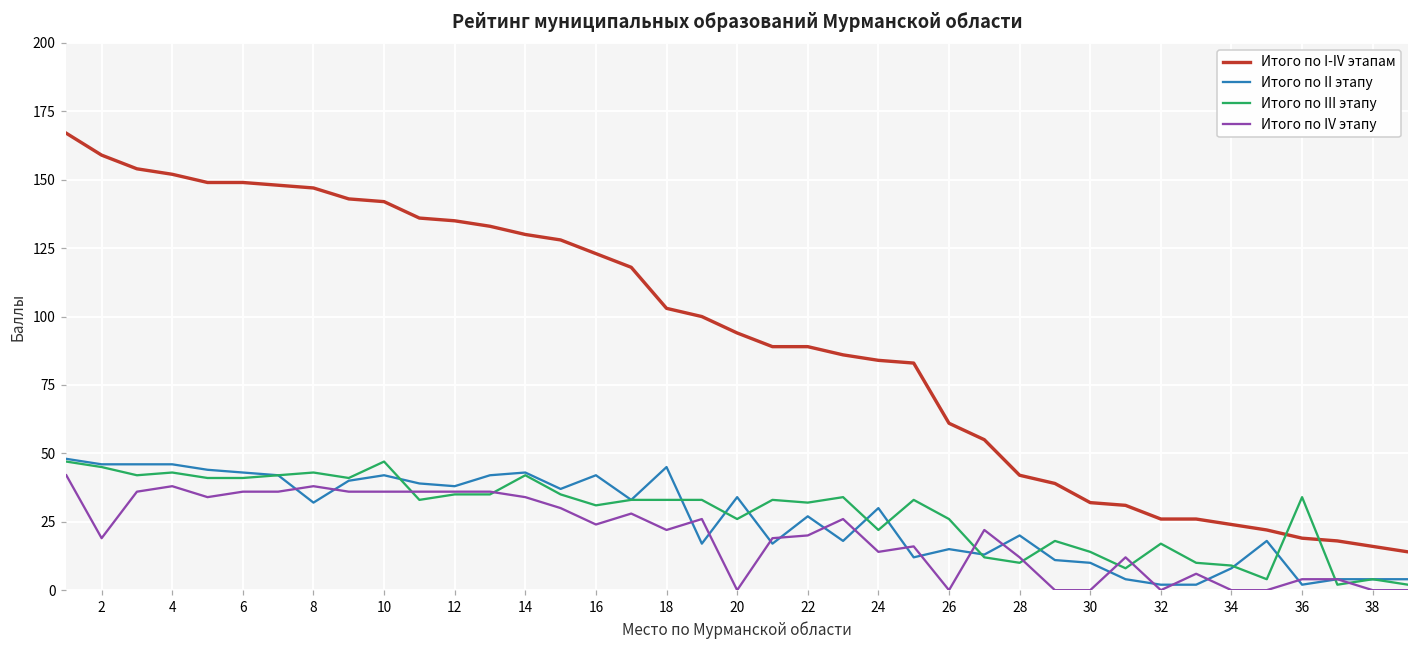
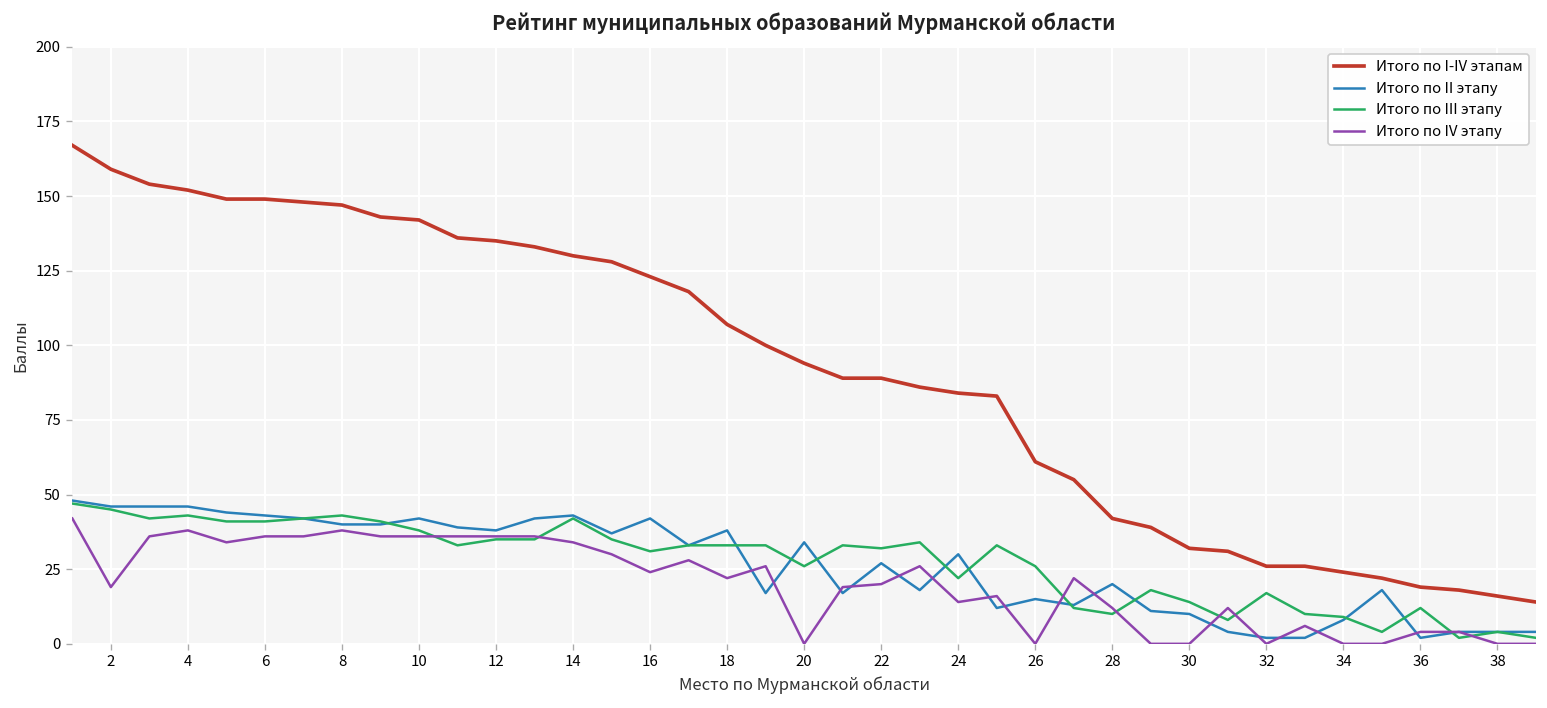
Итого по II этапу, 8: 32 -> 40
Итого по III этапу, 10: 47 -> 38
Итого по I-IV этапам, 18: 103 -> 107
Итого по II этапу, 18: 45 -> 38
Итого по III этапу, 36: 34 -> 12
